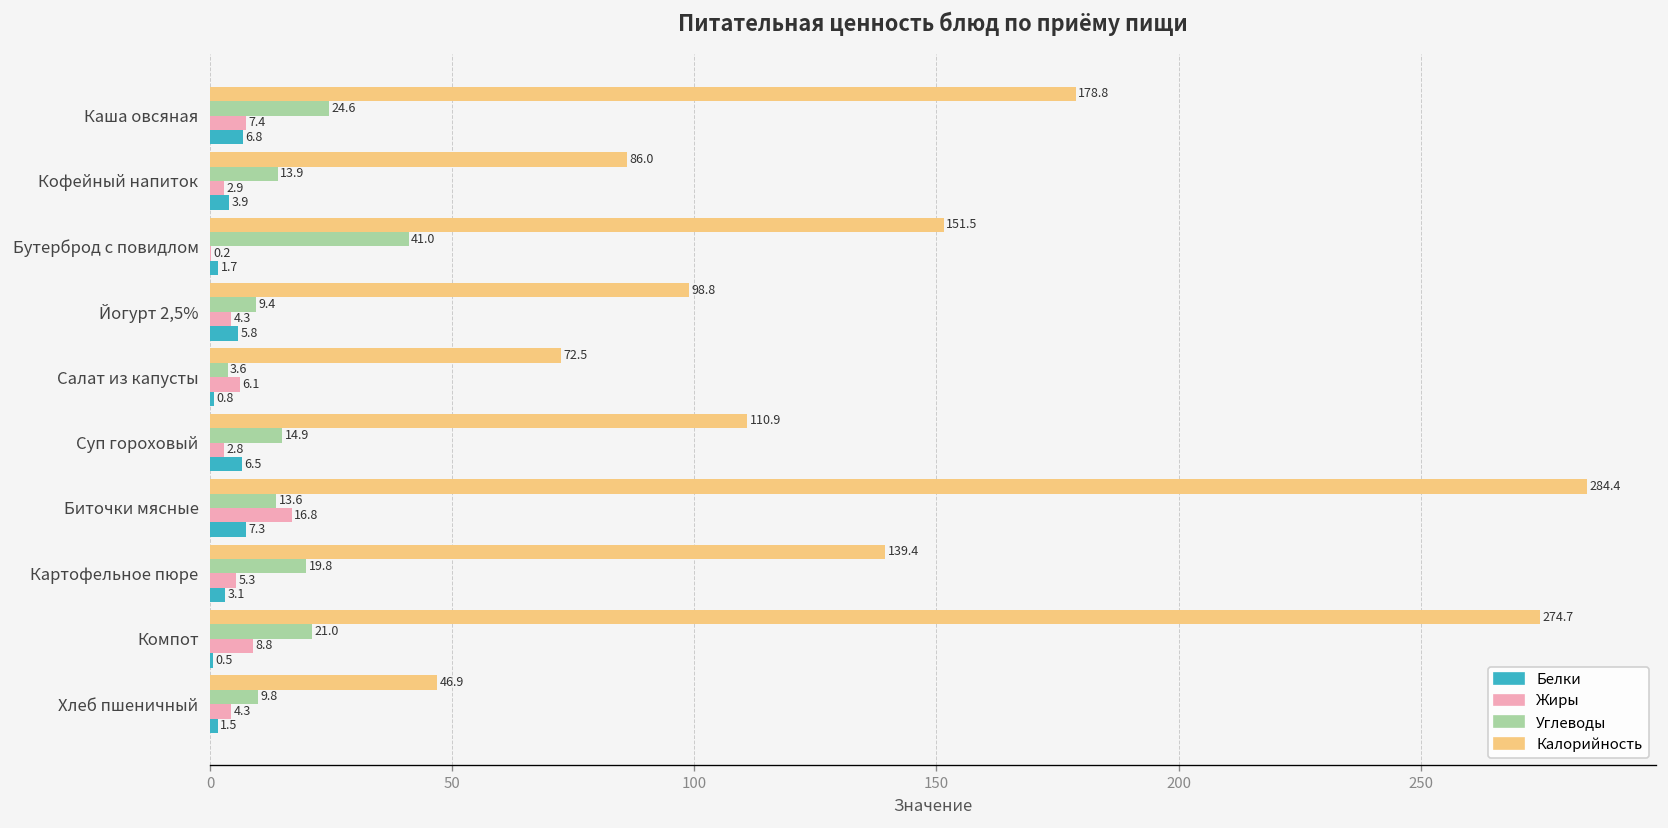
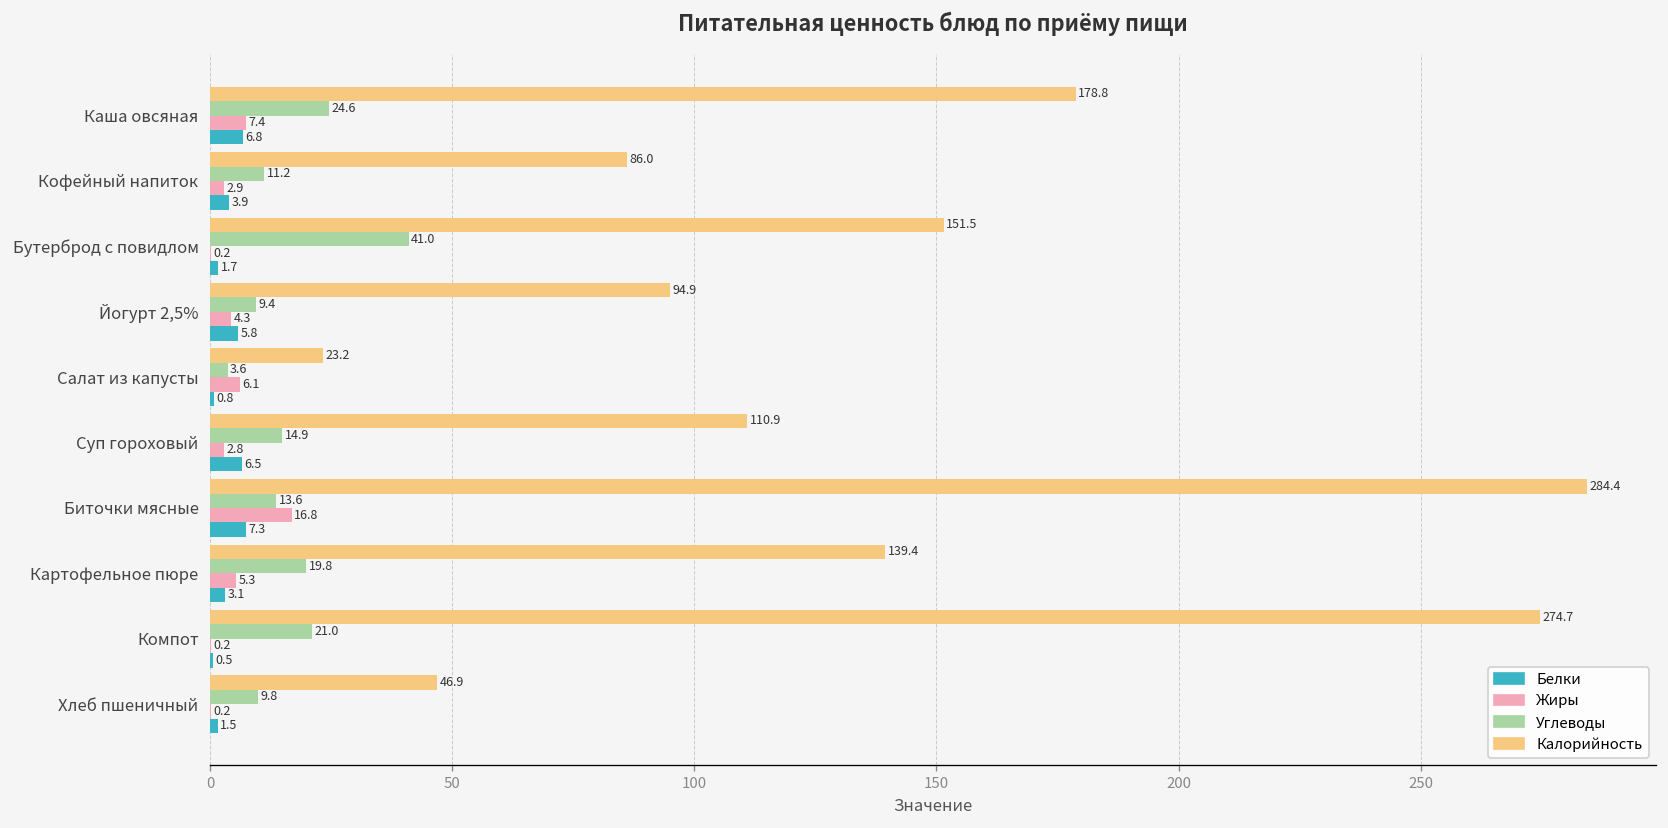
Углеводы, Кофейный напиток: 13.9 -> 11.2
Калорийность, Йогурт 2,5%: 98.8 -> 94.9
Калорийность, Салат из капусты: 72.5 -> 23.2
Жиры, Компот: 8.8 -> 0.2
Жиры, Хлеб пшеничный: 4.3 -> 0.2
